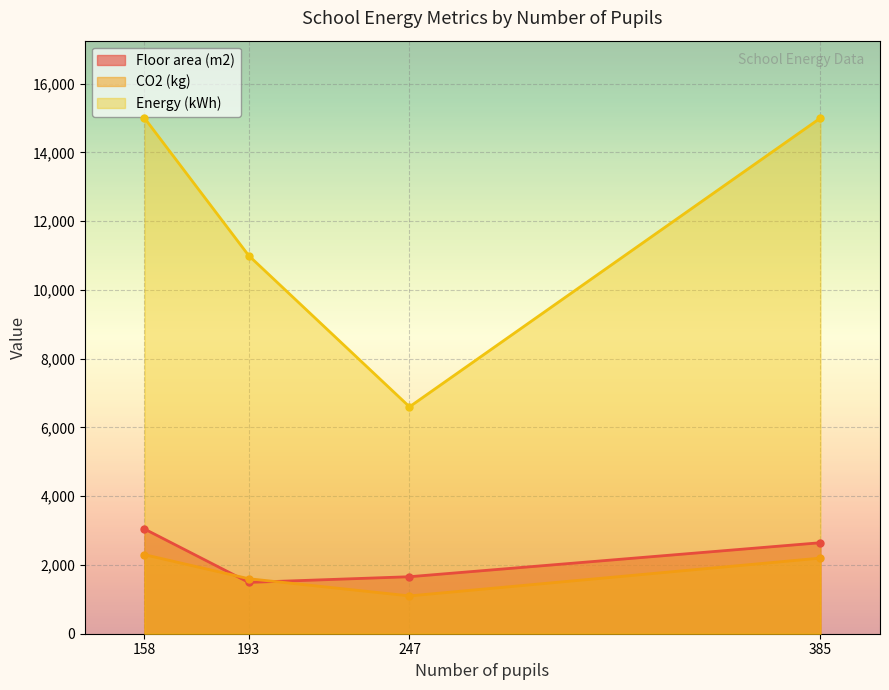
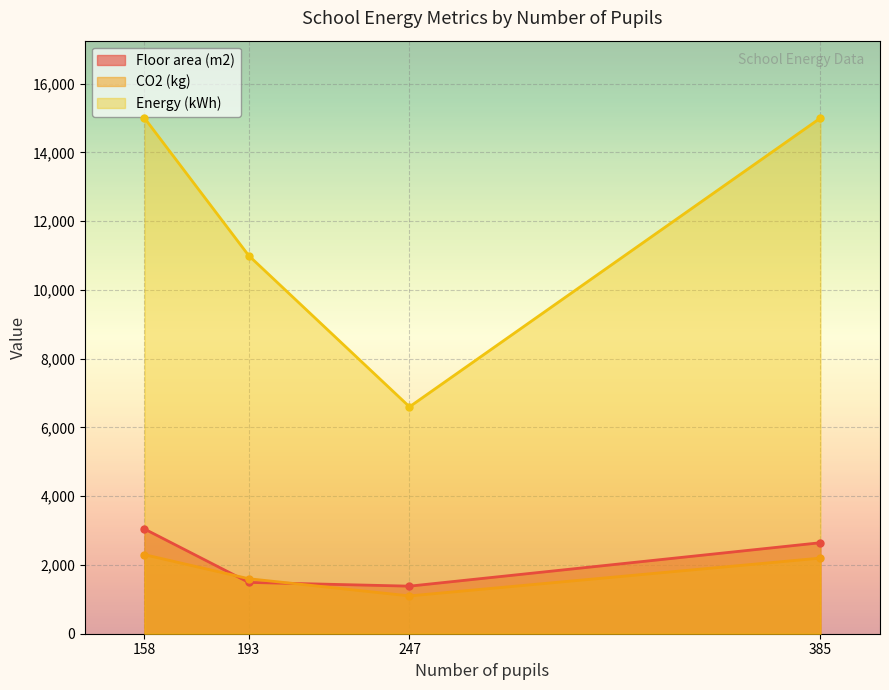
Floor area (m2), 247: 1,700 -> 1,400
